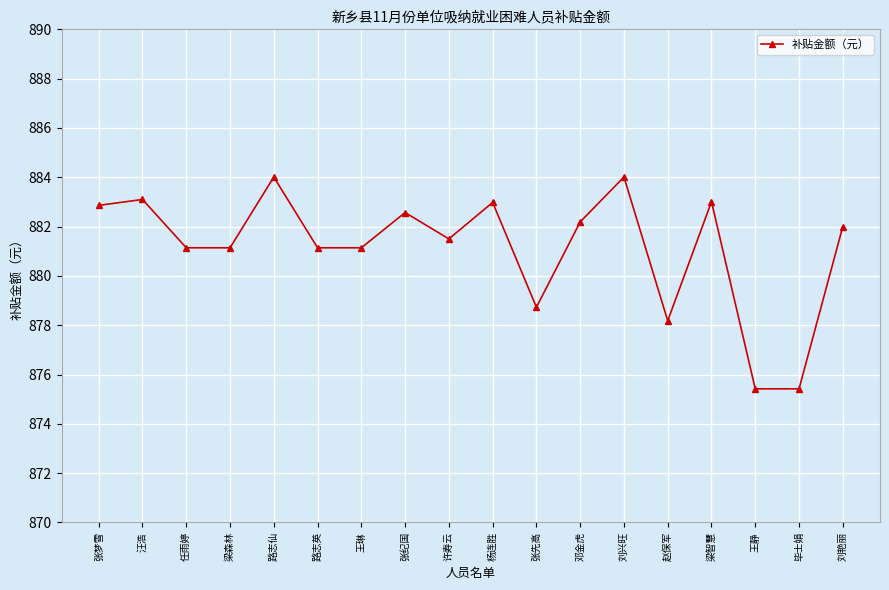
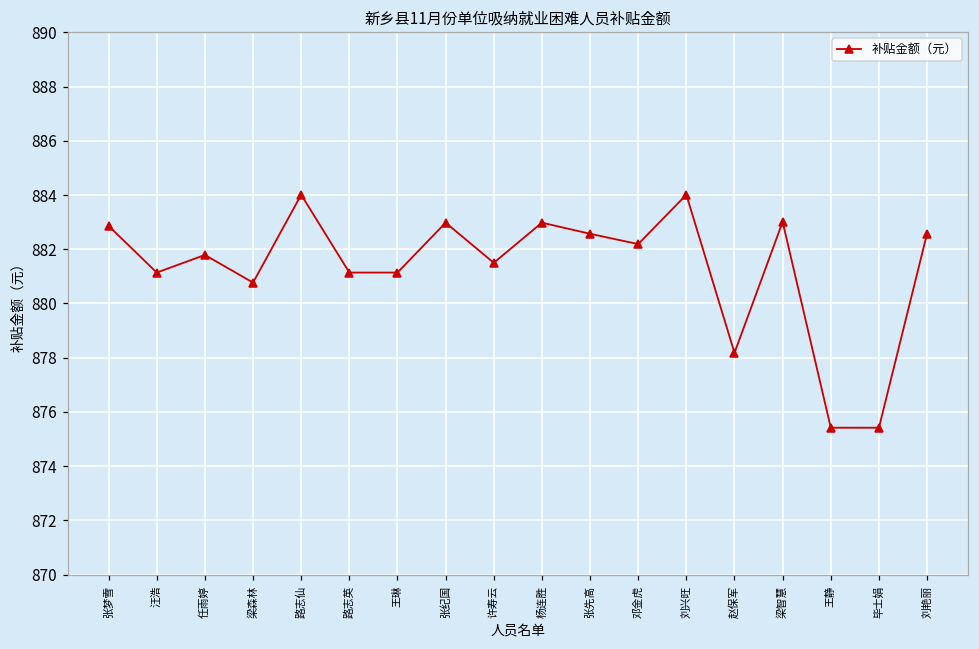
汪浩: 883.1 -> 881.1
任雨婷: 881.1 -> 881.8
梁森林: 881.1 -> 880.8
张纪国: 882.6 -> 883.0
张先高: 878.7 -> 882.6
刘艳丽: 882.0 -> 882.6
